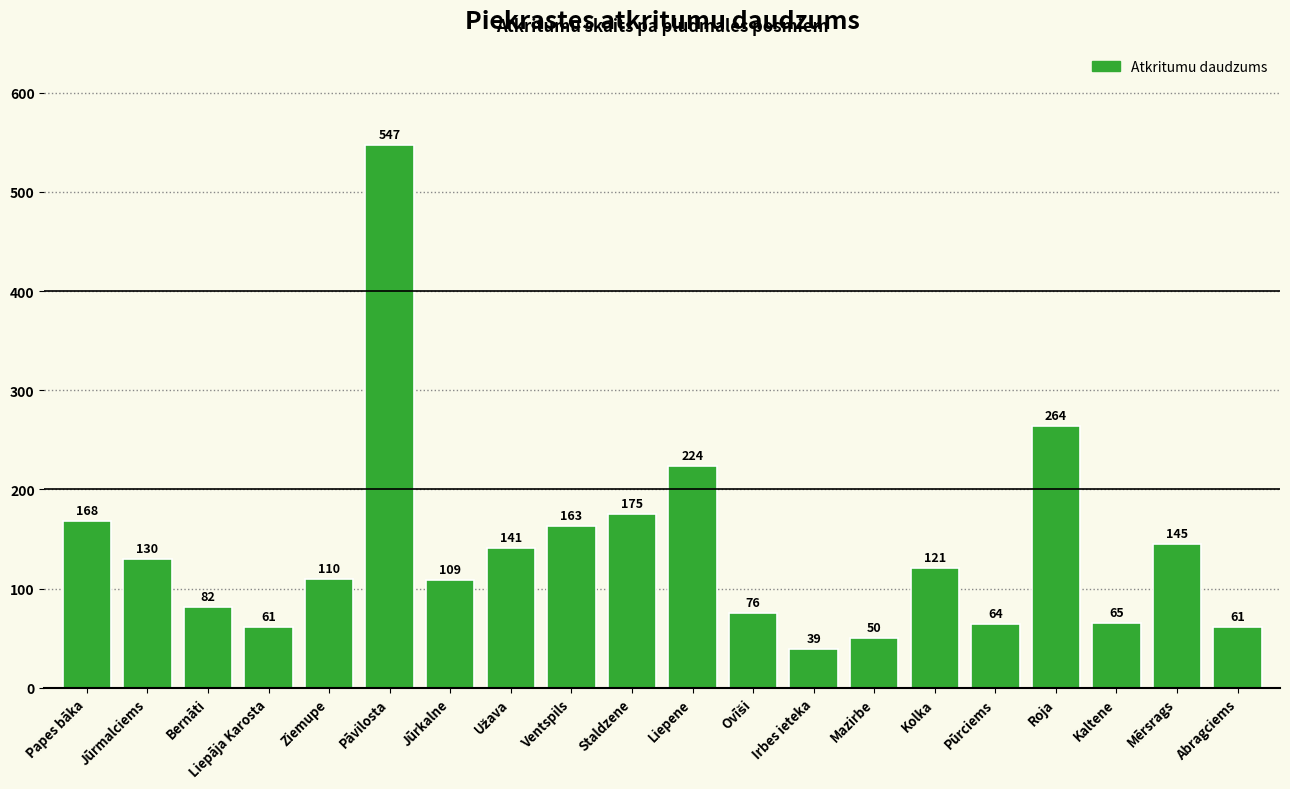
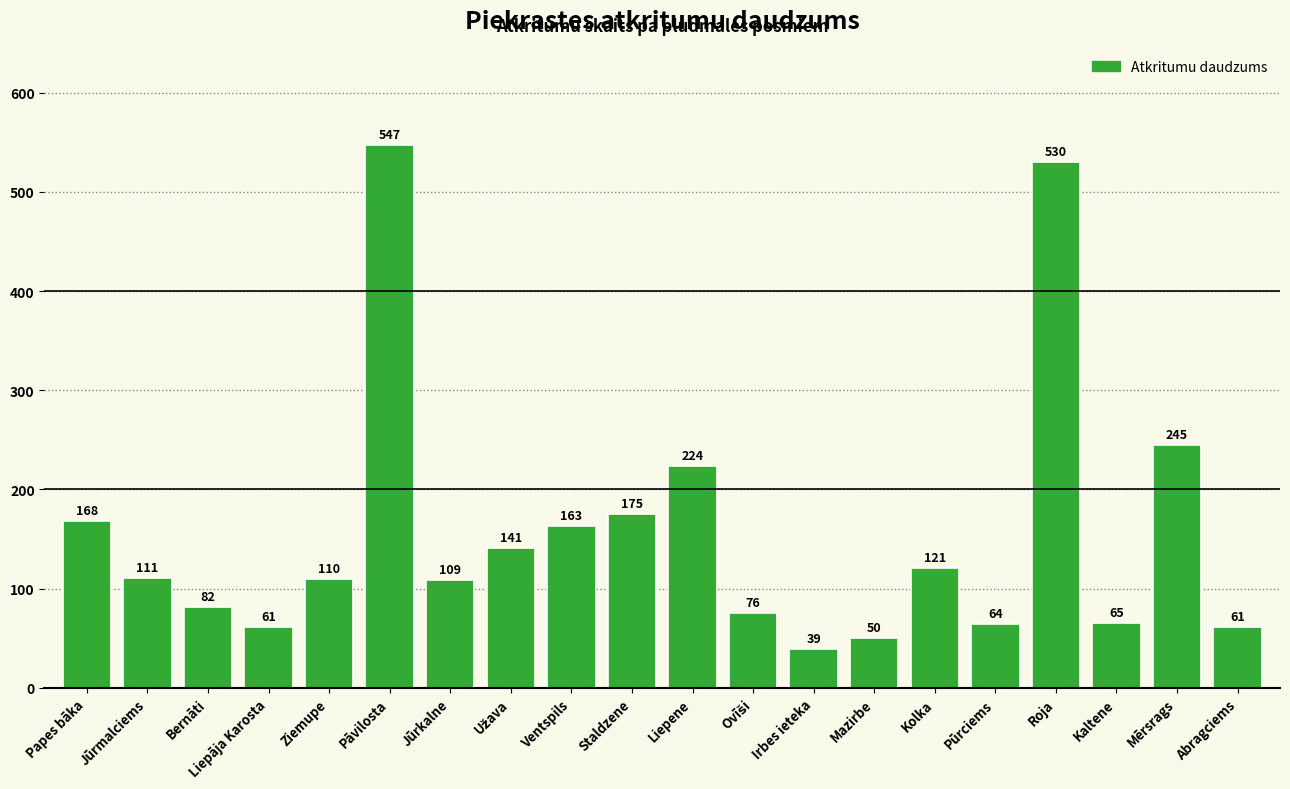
Jūrmalciems: 130 -> 111
Roja: 264 -> 530
Mērsrags: 145 -> 245
